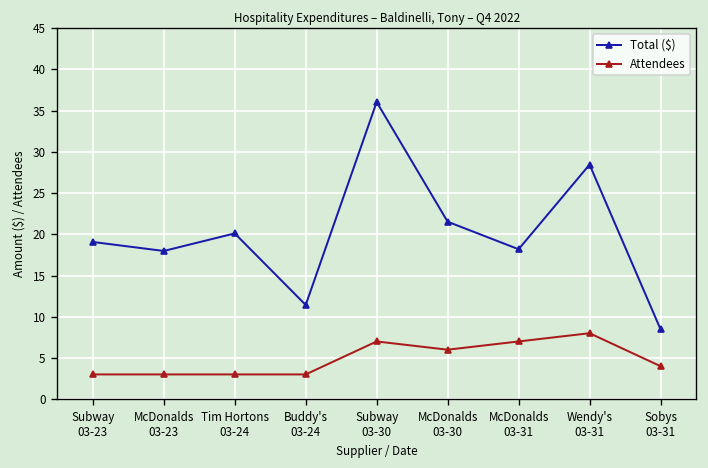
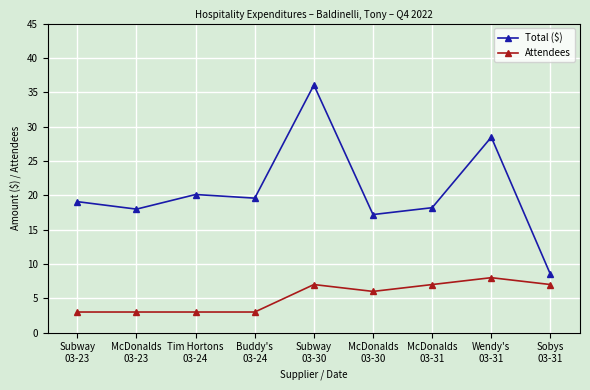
Total ($), Buddy's 03-24: 11 -> 20
Total ($), McDonalds 03-30: 22 -> 17
Attendees, Sobys 03-31: 4 -> 7
